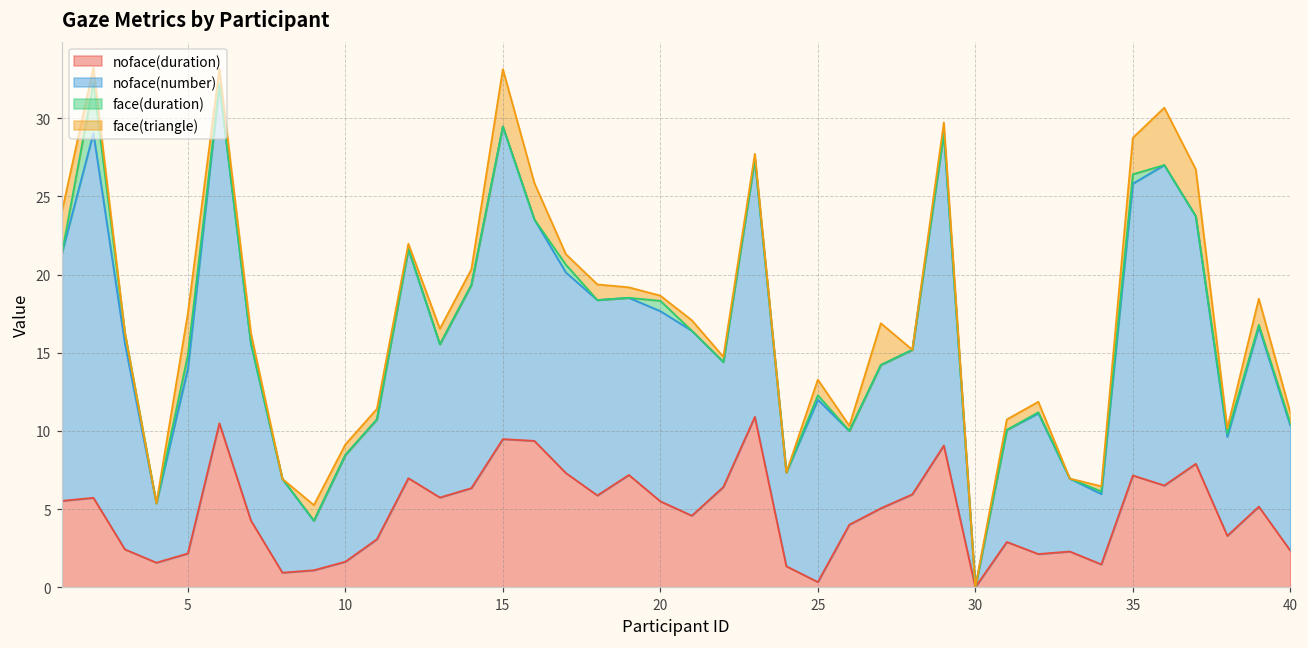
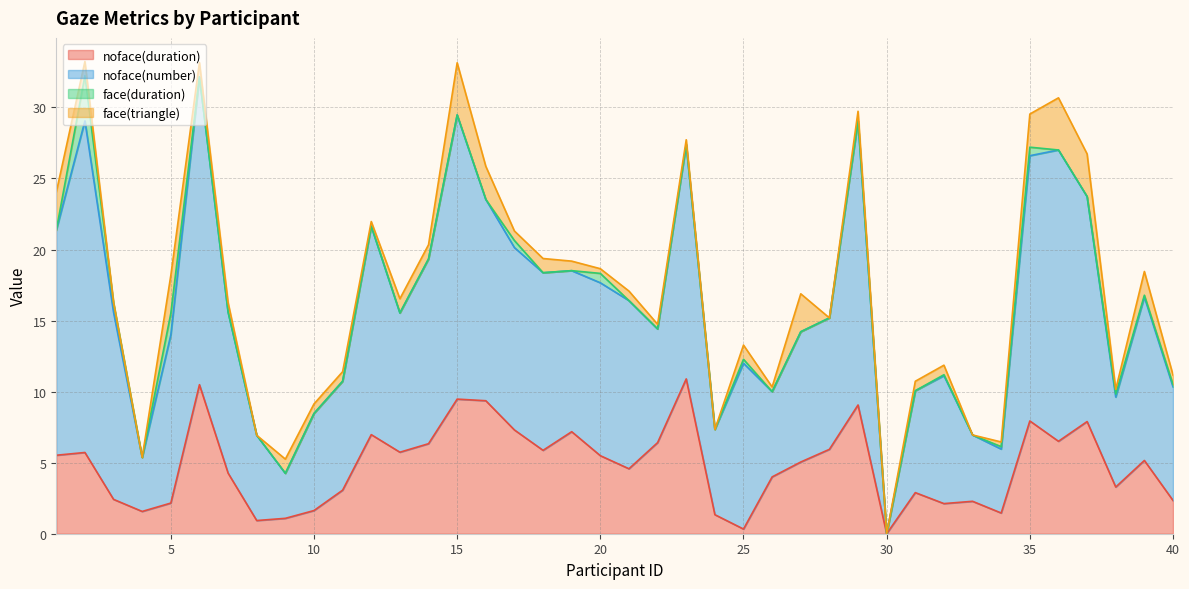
face(duration), 5: 0.9 -> 1.5
noface(duration), 35: 7.1 -> 7.9
